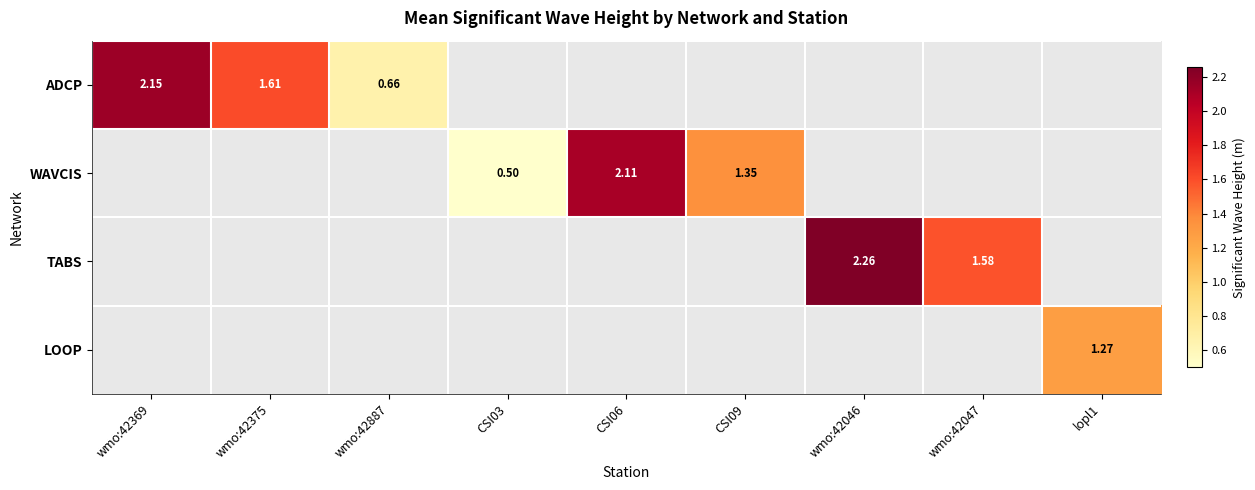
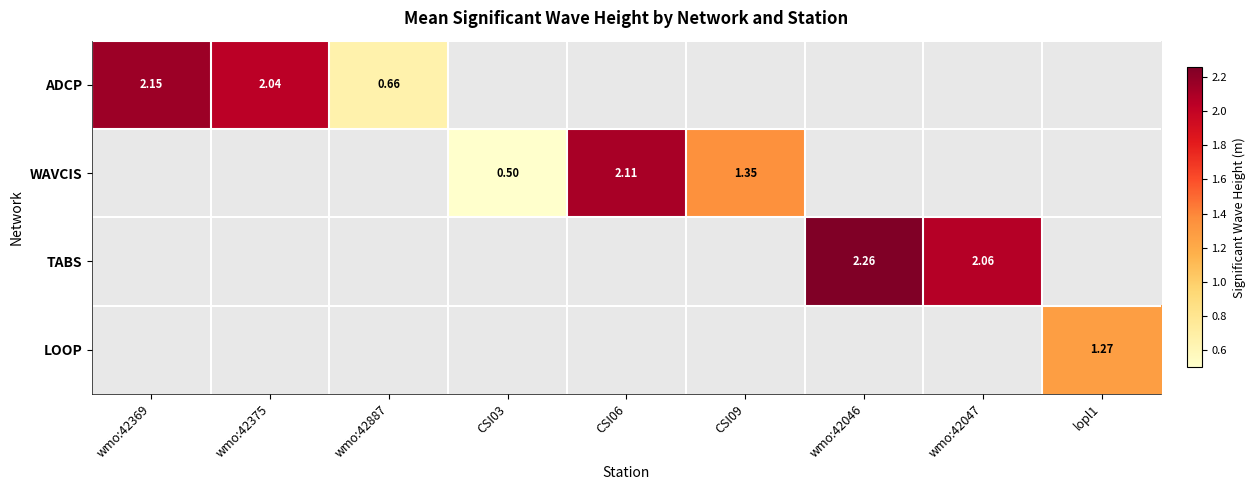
ADCP, wmo:42375: 1.61 -> 2.04
TABS, wmo:42047: 1.58 -> 2.06
